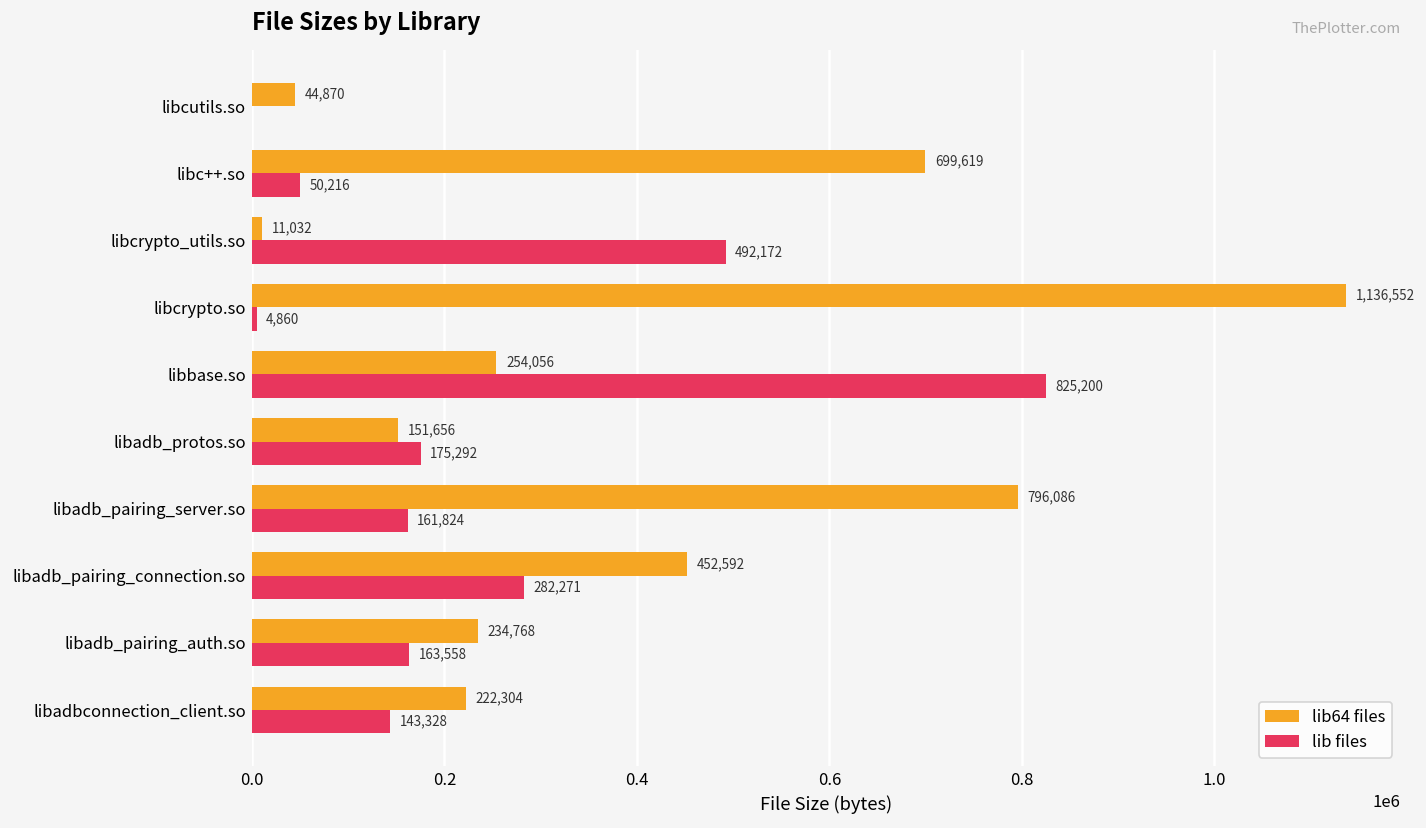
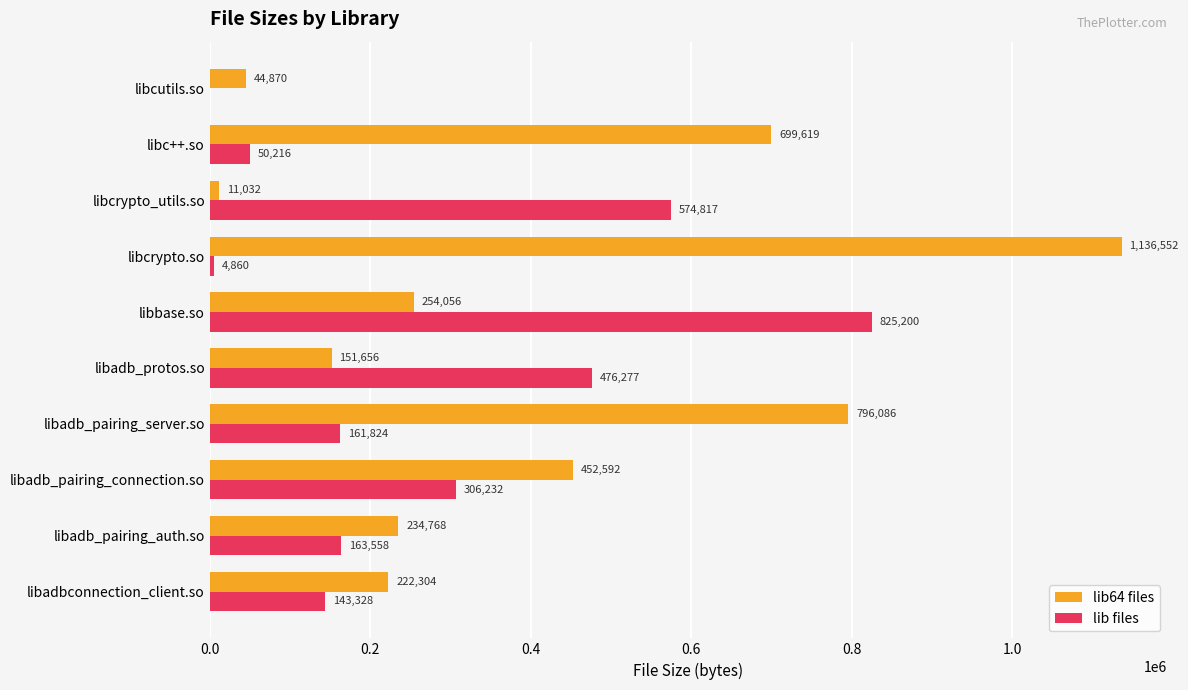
lib files, libcrypto_utils.so: 492,172 -> 574,817
lib files, libadb_protos.so: 175,292 -> 476,277
lib files, libadb_pairing_connection.so: 282,271 -> 306,232
